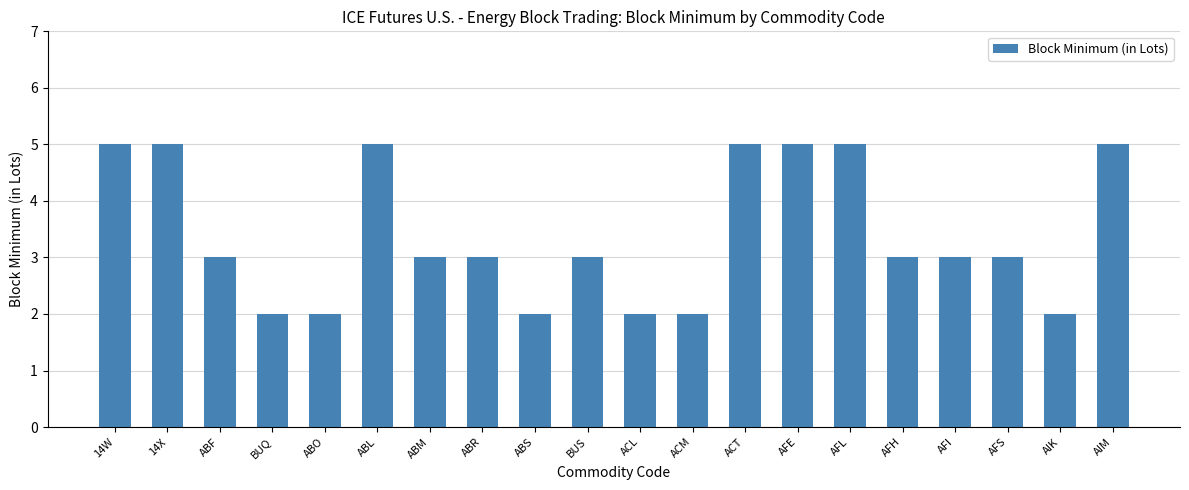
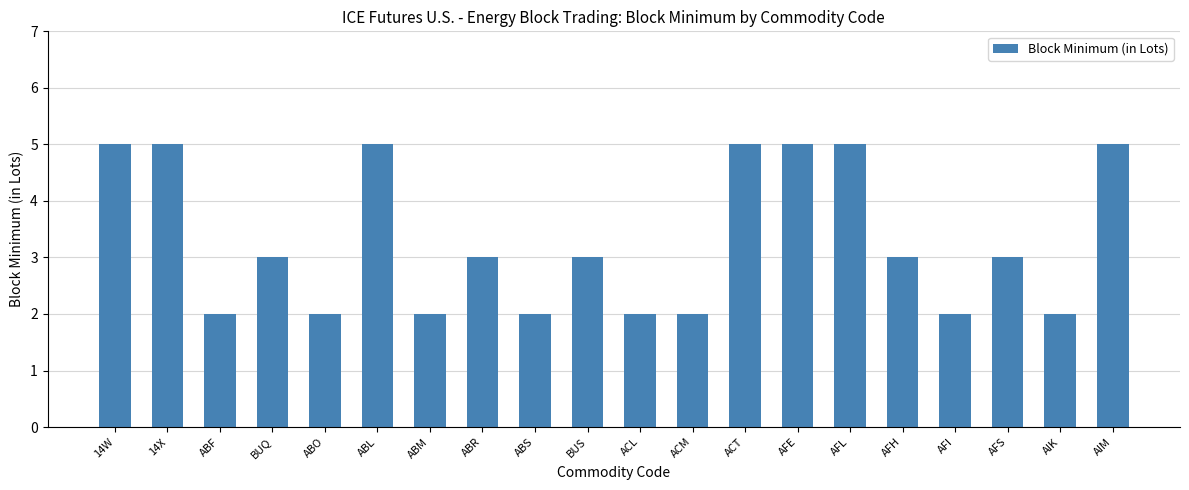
ABF: 3 -> 2
BUQ: 2 -> 3
ABM: 3 -> 2
AFI: 3 -> 2
